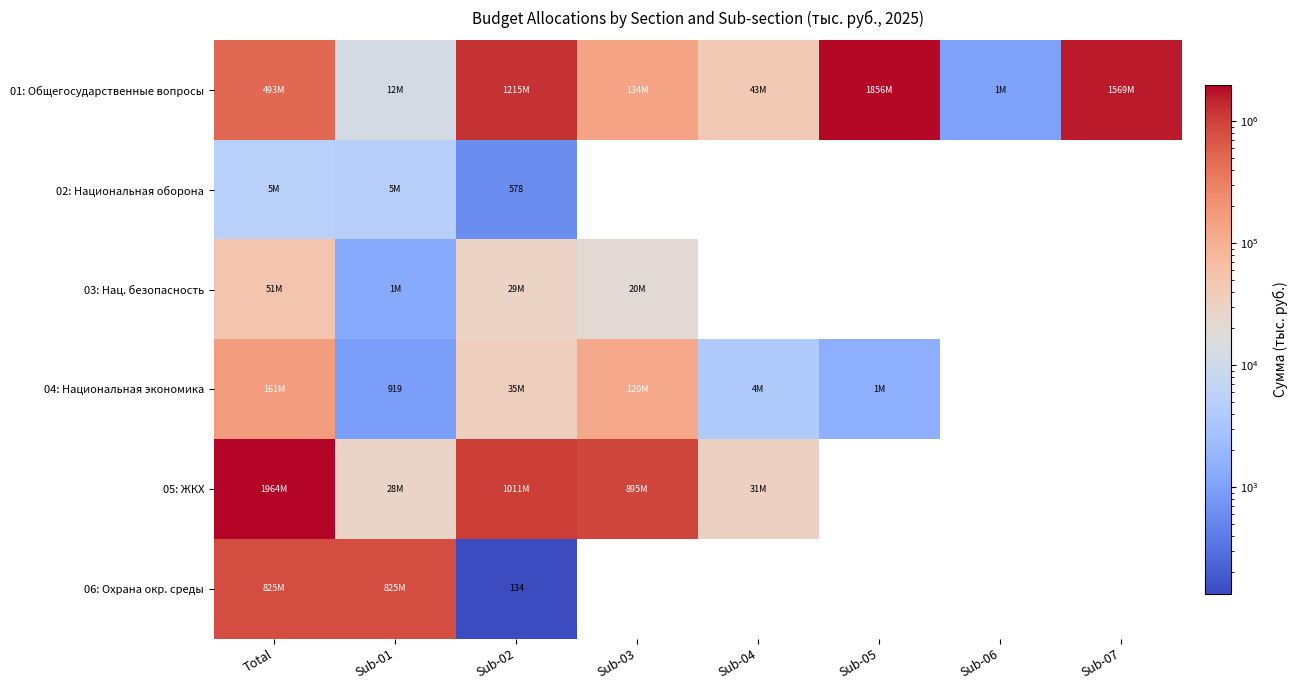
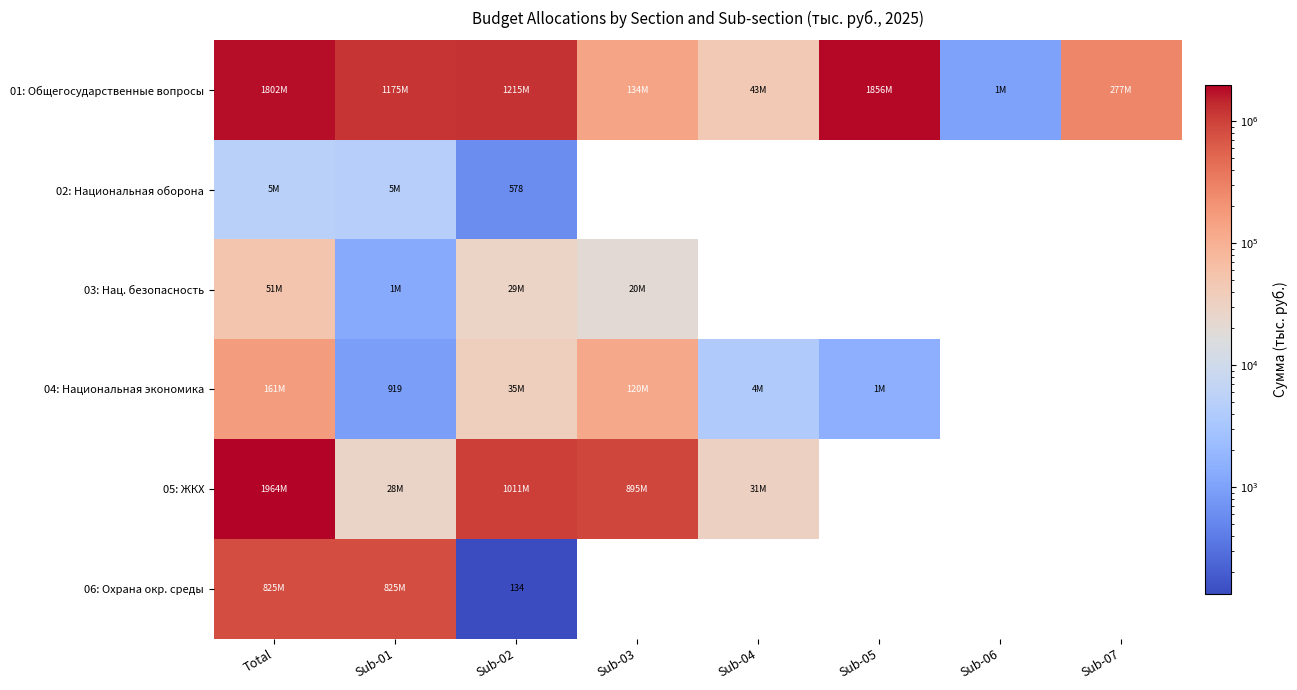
01: Общегосударственные вопросы, Total: 493M -> 1802M
01: Общегосударственные вопросы, Sub-01: 12M -> 1175M
01: Общегосударственные вопросы, Sub-07: 1569M -> 277M
